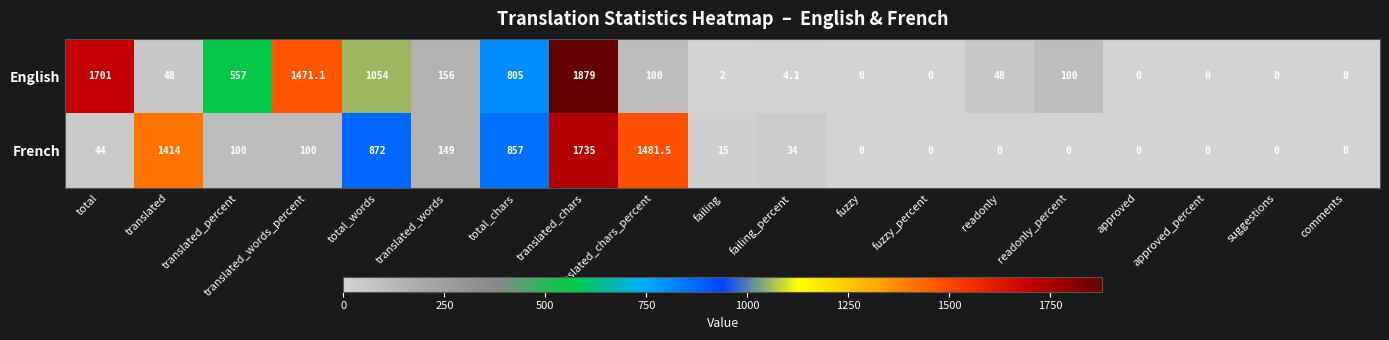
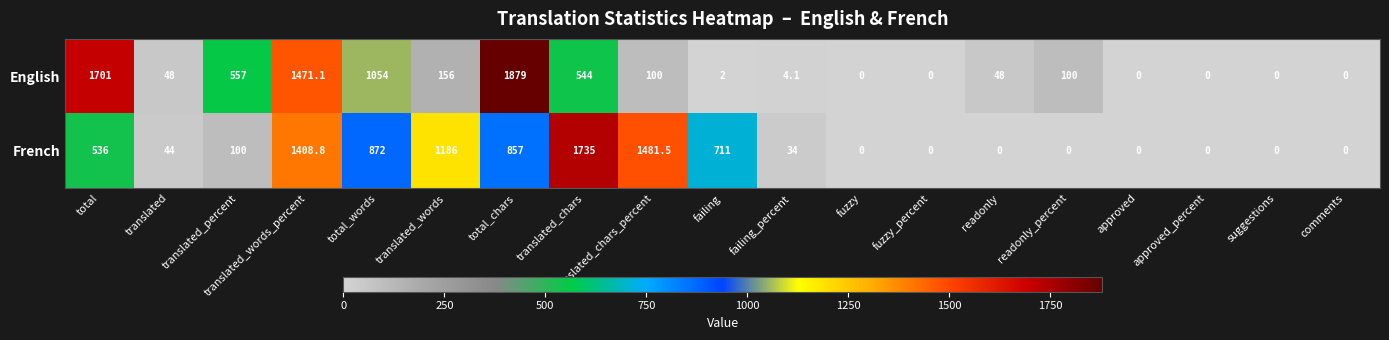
English, total_chars: 805 -> 1879
English, translated_chars: 1879 -> 544
French, total: 44 -> 536
French, translated: 1414 -> 44
French, translated_words_percent: 100 -> 1408.8
French, translated_words: 149 -> 1186
French, failing: 15 -> 711
